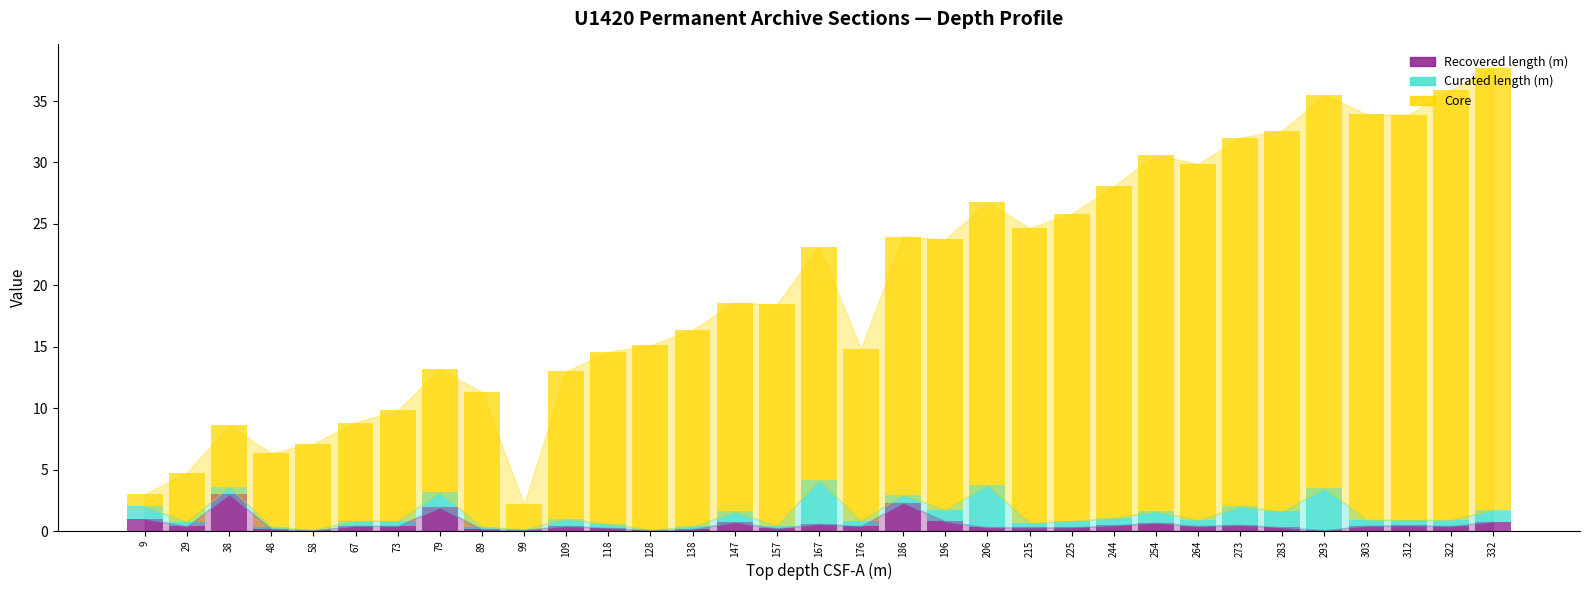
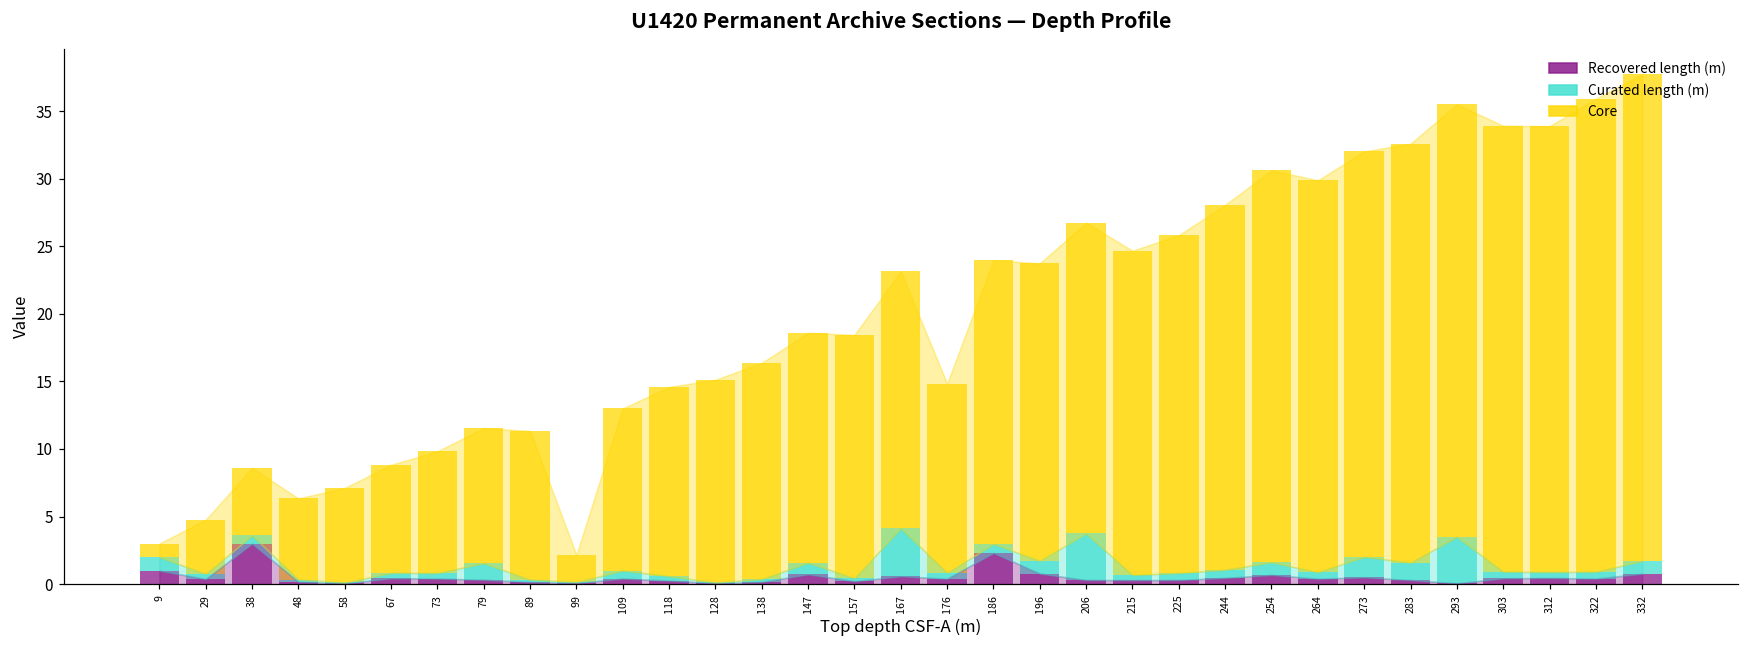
Recovered length (m), 79: 1.9 -> 0.3
